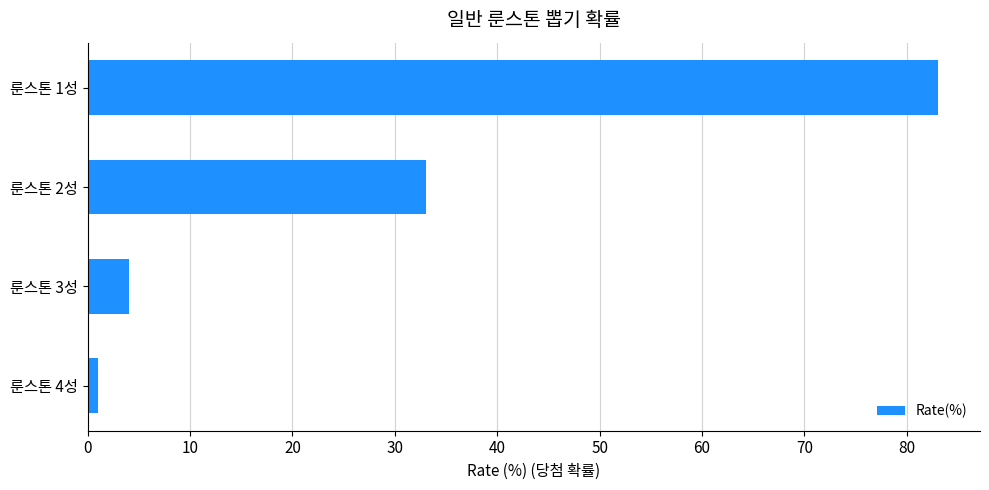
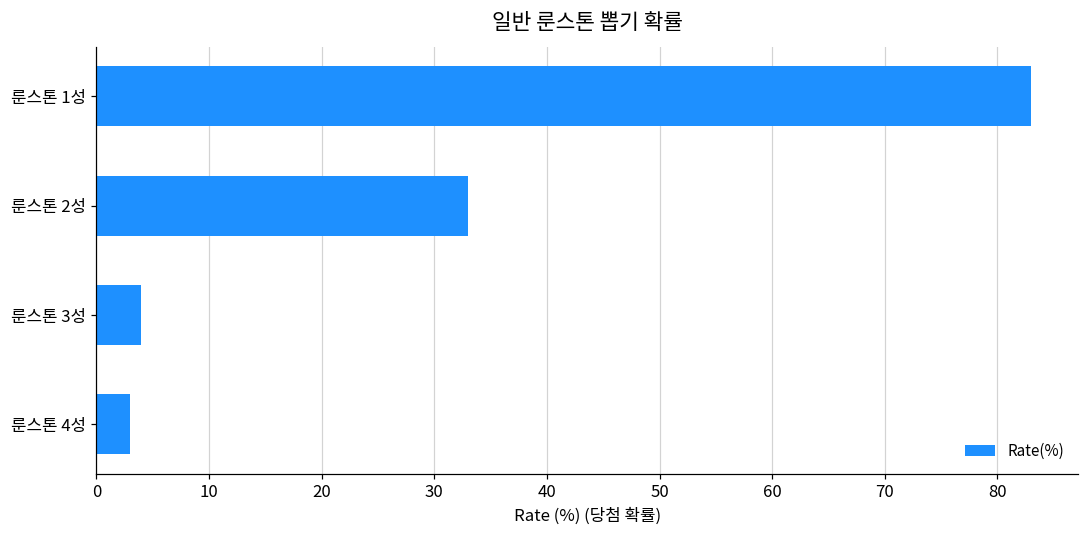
룬스톤 4성: 1 -> 3
